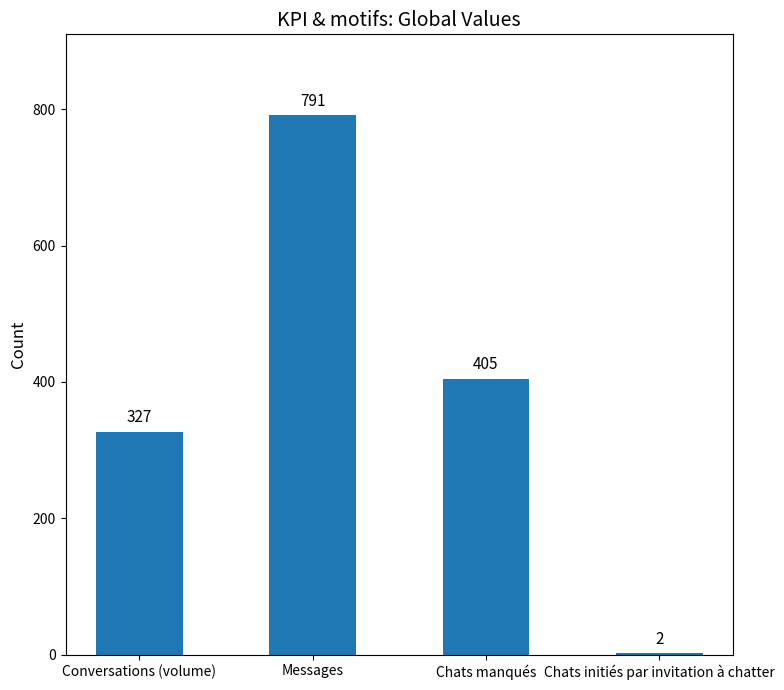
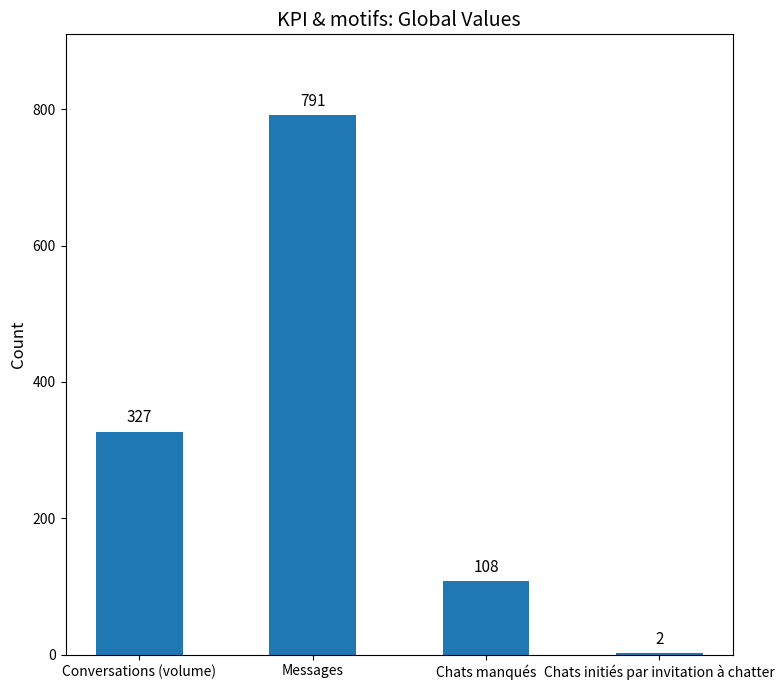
Chats manqués: 405 -> 108
